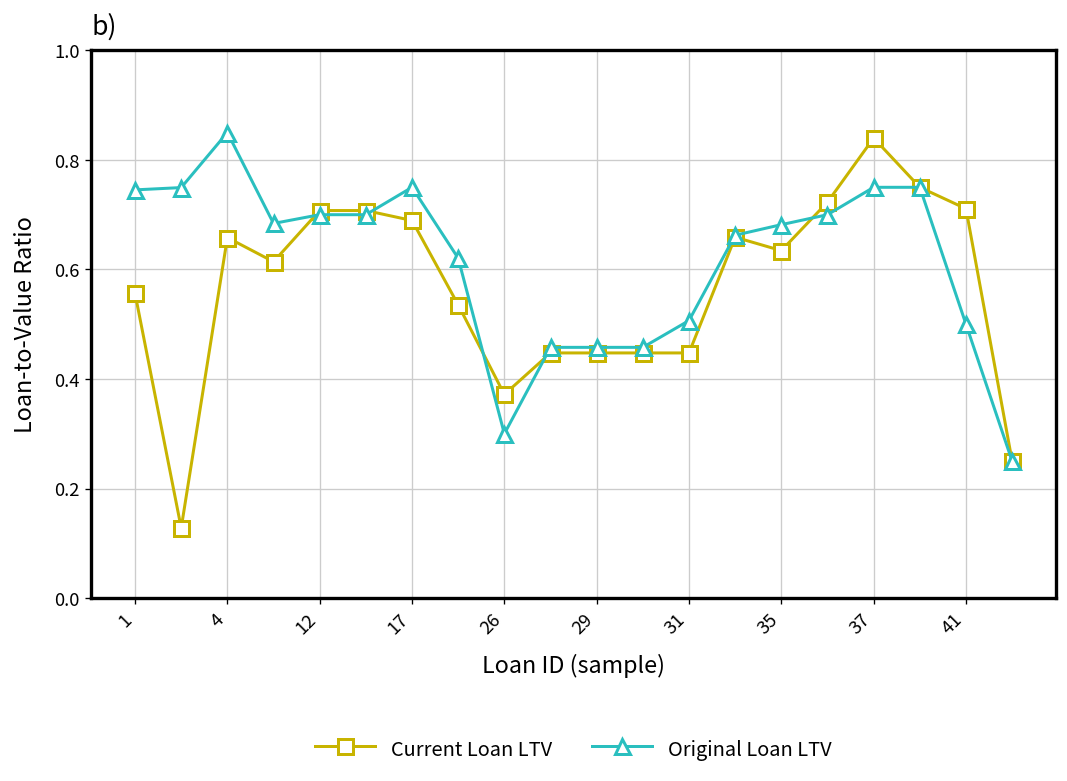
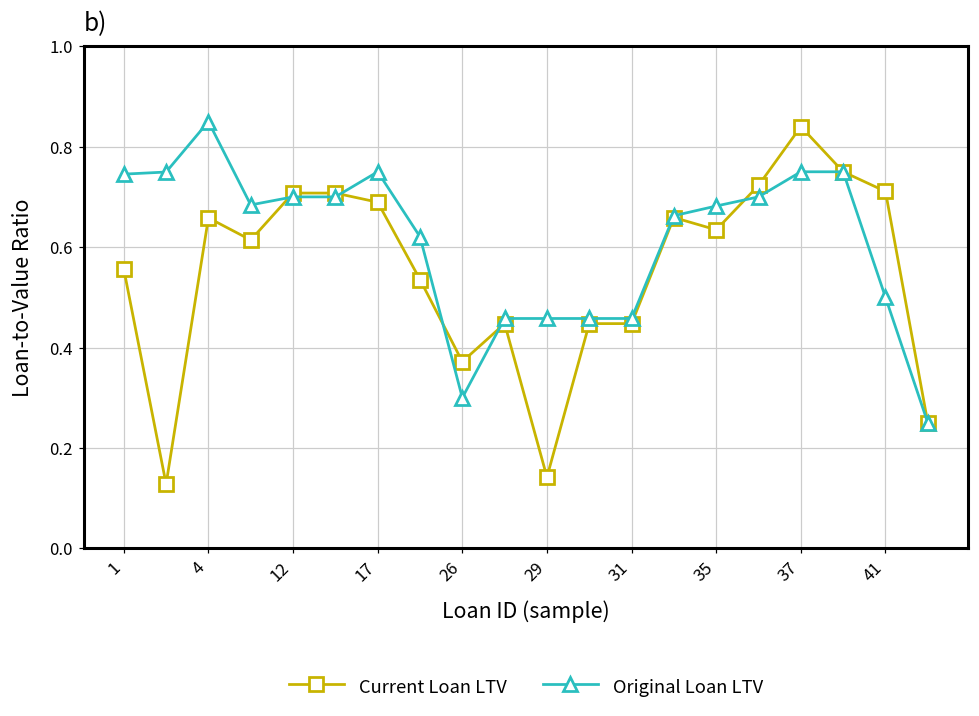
Current Loan LTV, 29: 0.45 -> 0.14
Original Loan LTV, 31: 0.51 -> 0.46
